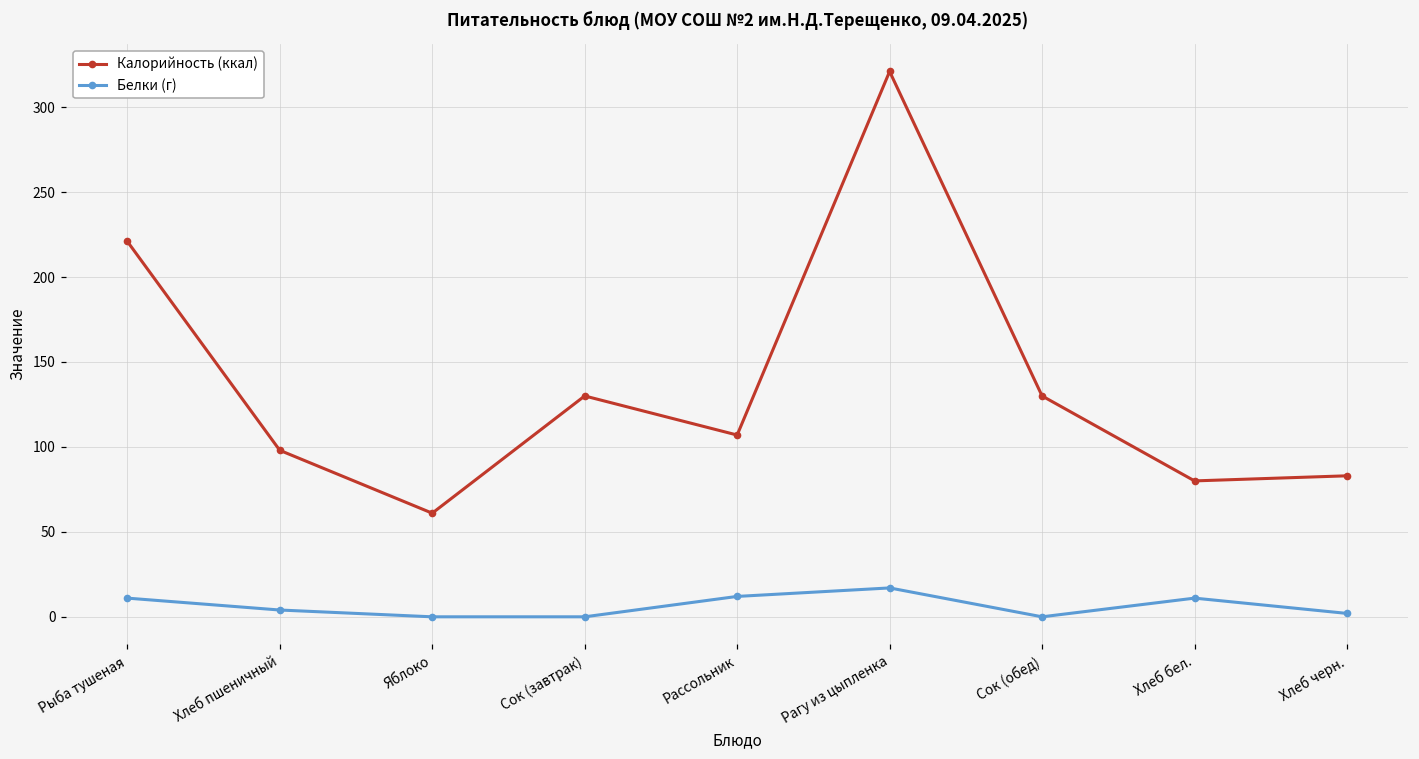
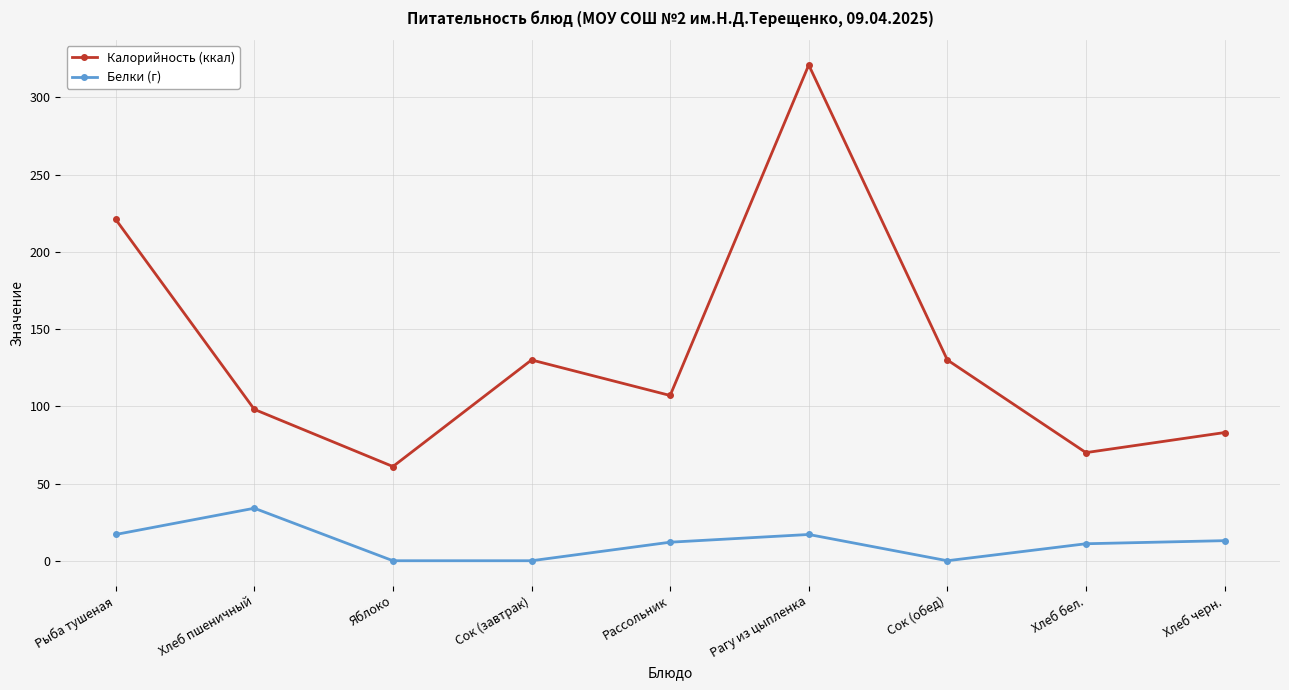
Белки (г), Рыба тушеная: 11 -> 17
Белки (г), Хлеб пшеничный: 4 -> 34
Калорийность (ккал), Хлеб бел.: 80 -> 70
Белки (г), Хлеб черн.: 2 -> 13
